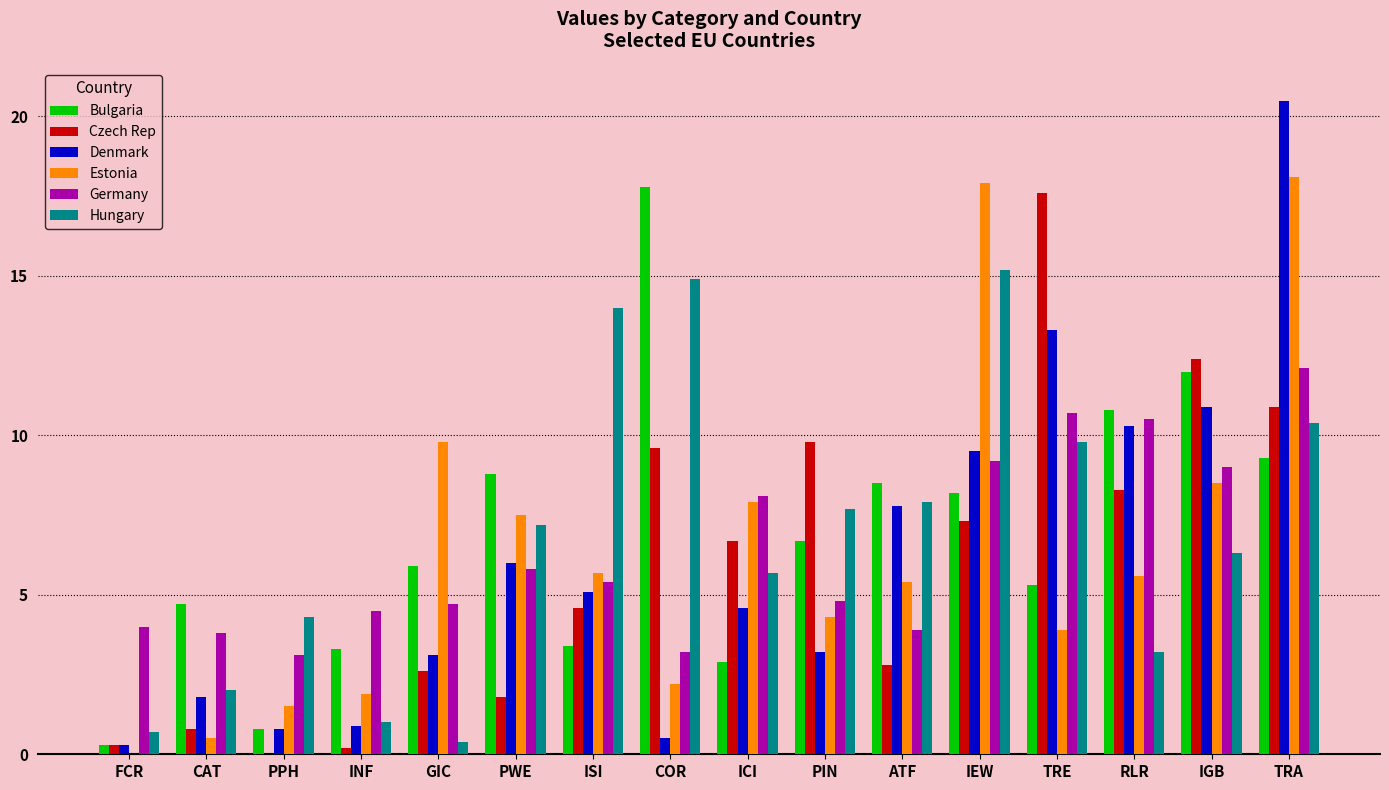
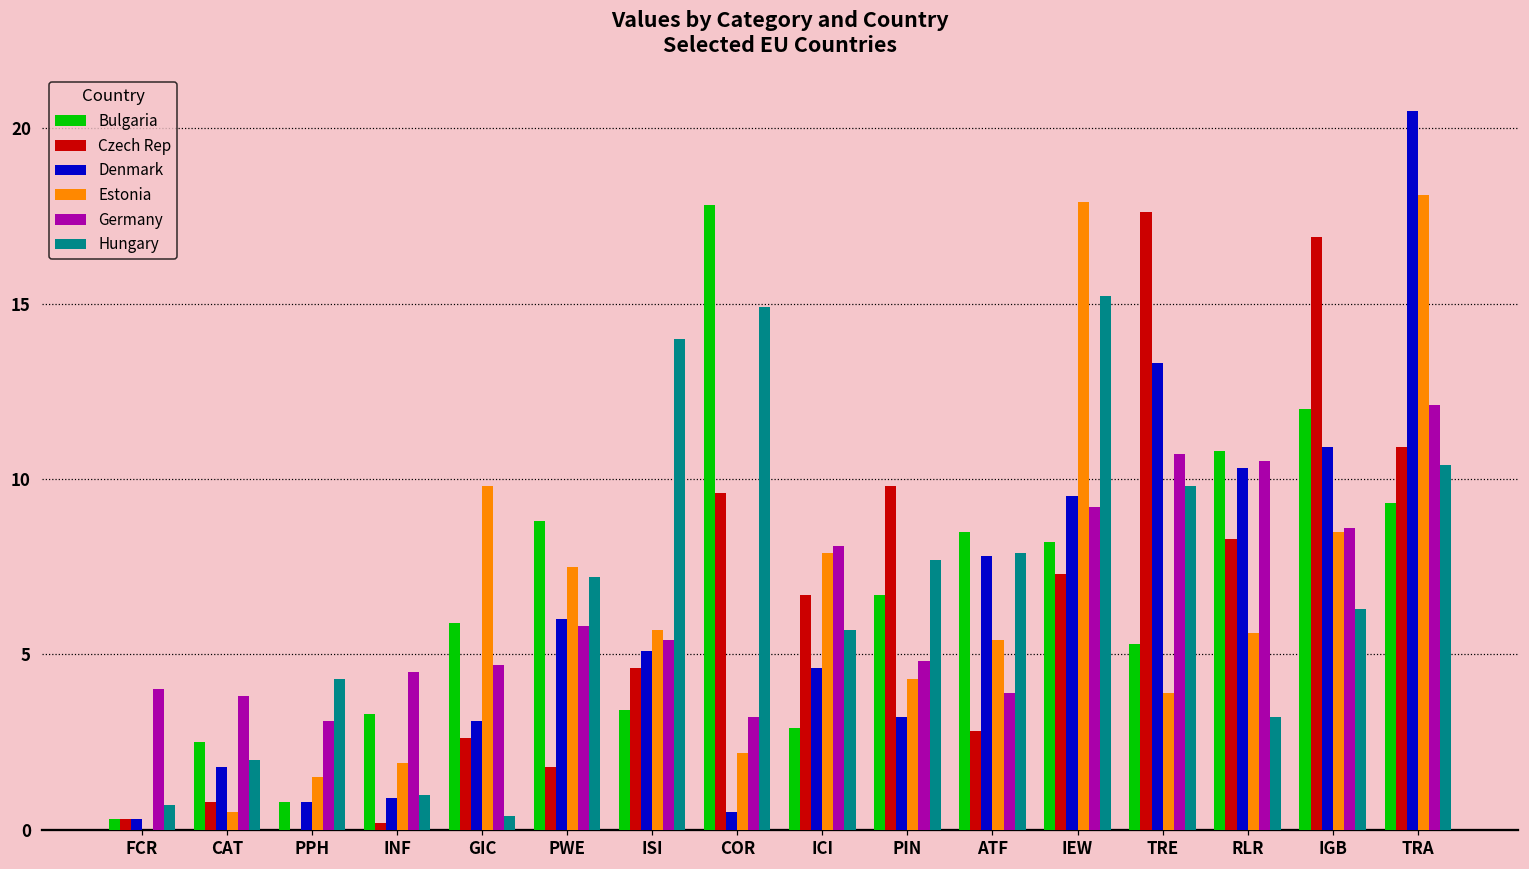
Bulgaria, CAT: 4.7 -> 2.5
Czech Rep, IGB: 12.4 -> 16.9
Germany, IGB: 9.0 -> 8.6
